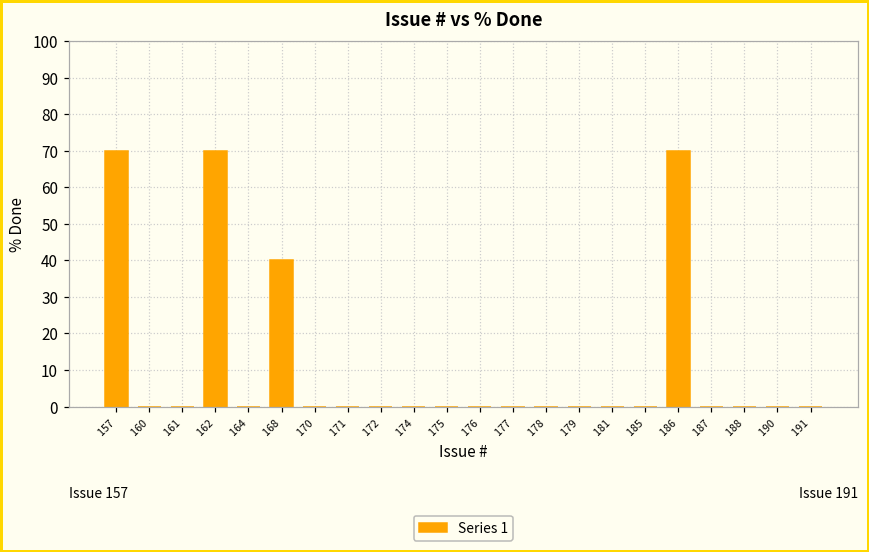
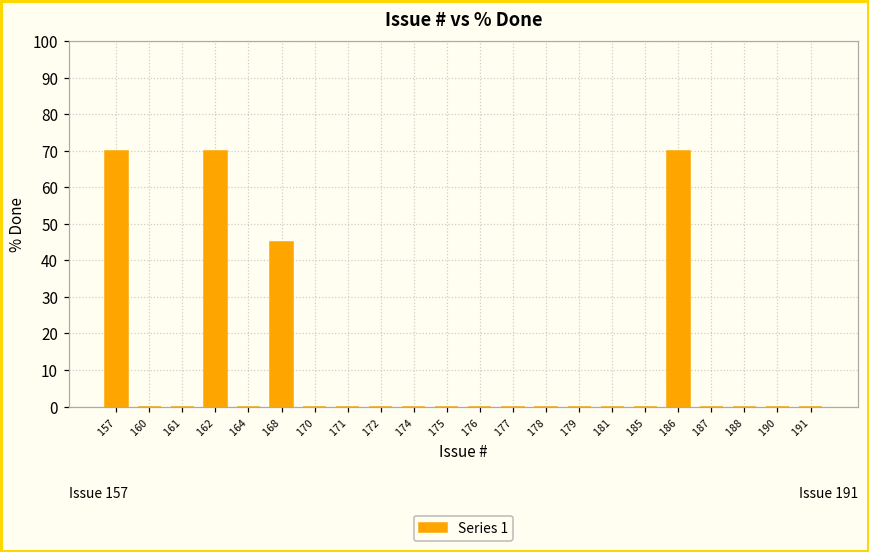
168: 40 -> 45
